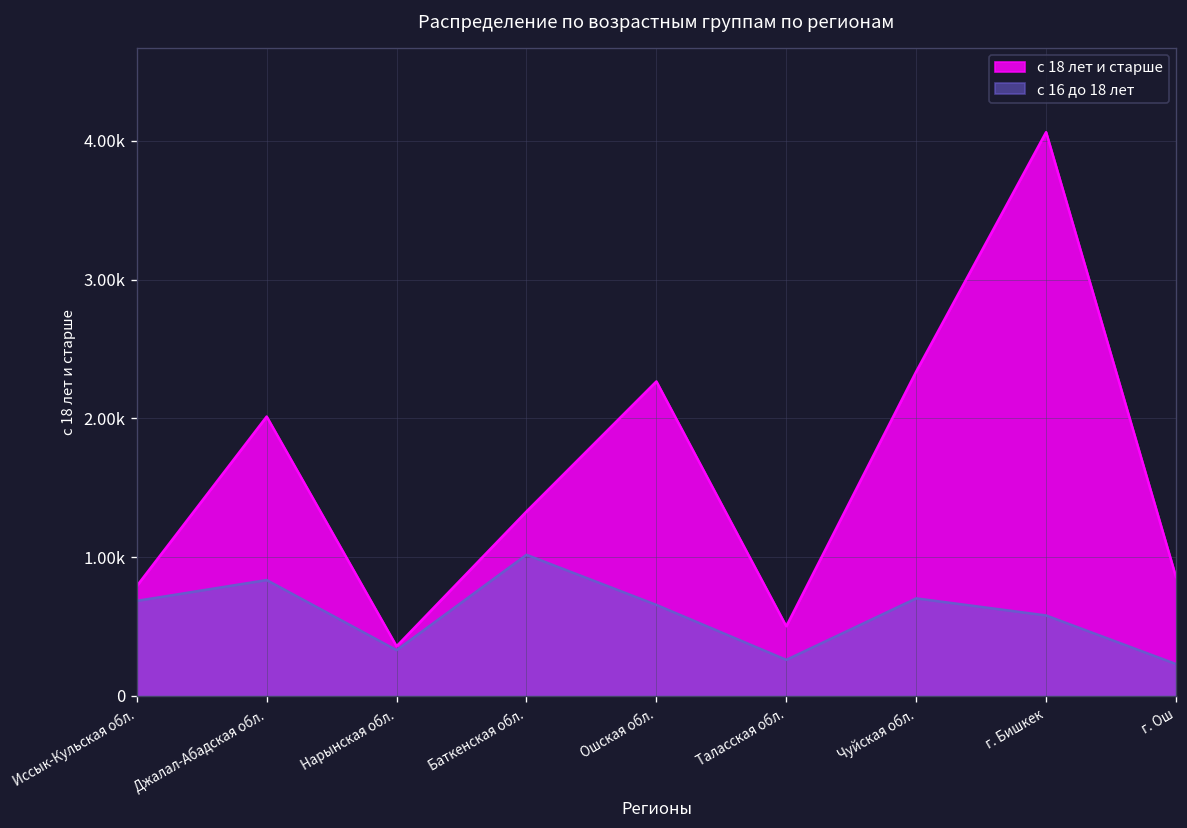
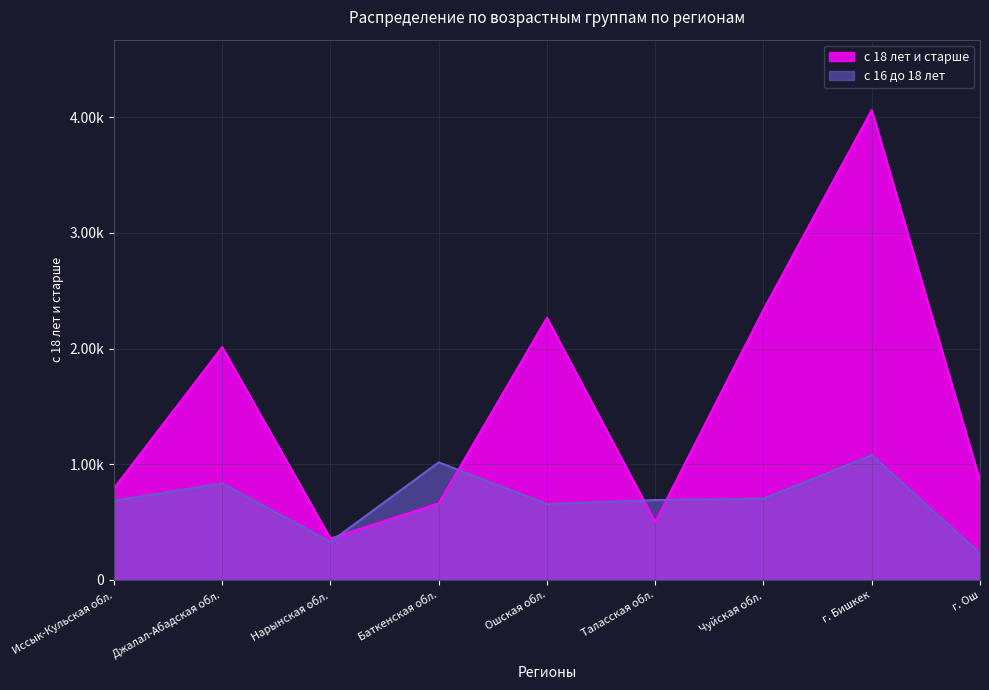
с 18 лет и старше, Баткенская обл.: 1330 -> 660
с 16 до 18 лет, Таласская обл.: 260 -> 690
с 16 до 18 лет, г. Бишкек: 580 -> 1080
